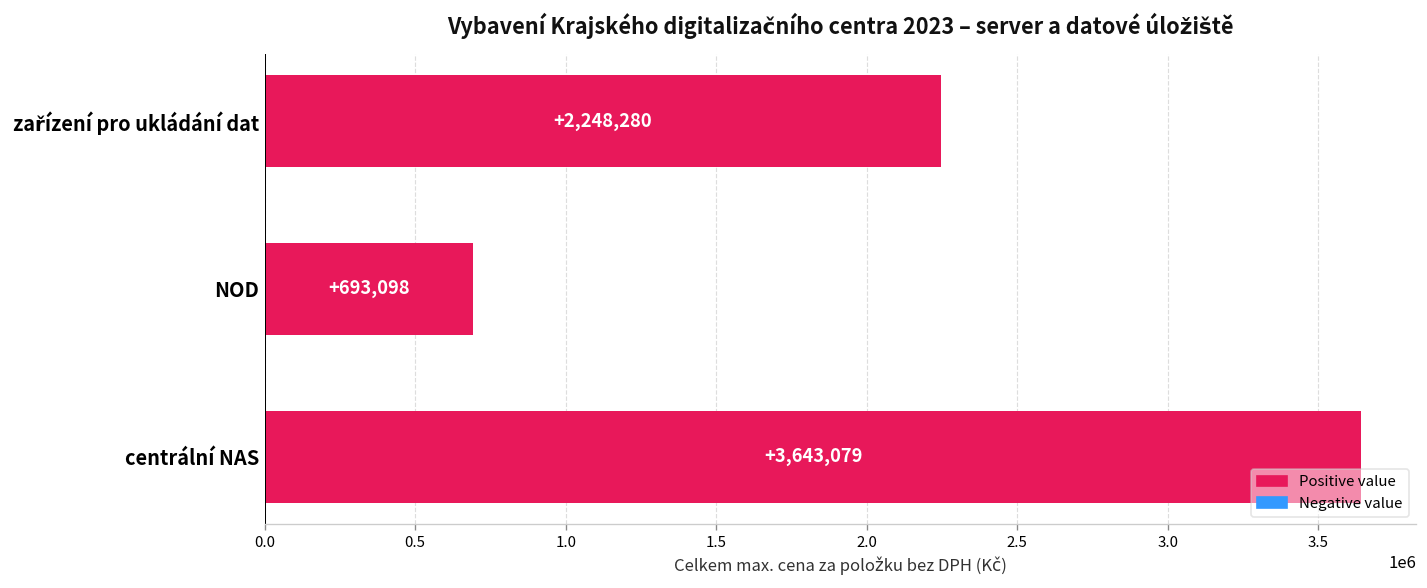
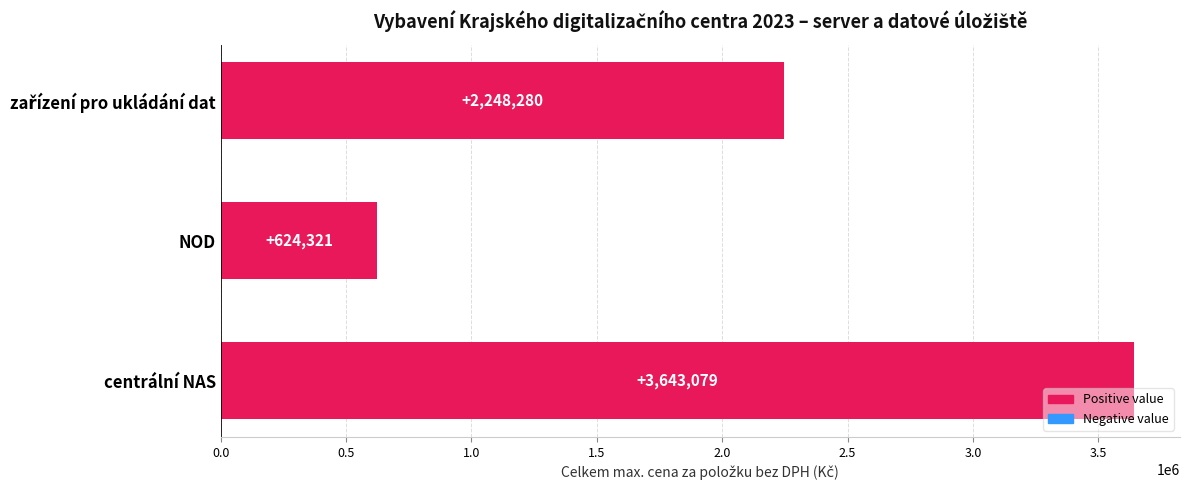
NOD: +693,098 -> +624,321
